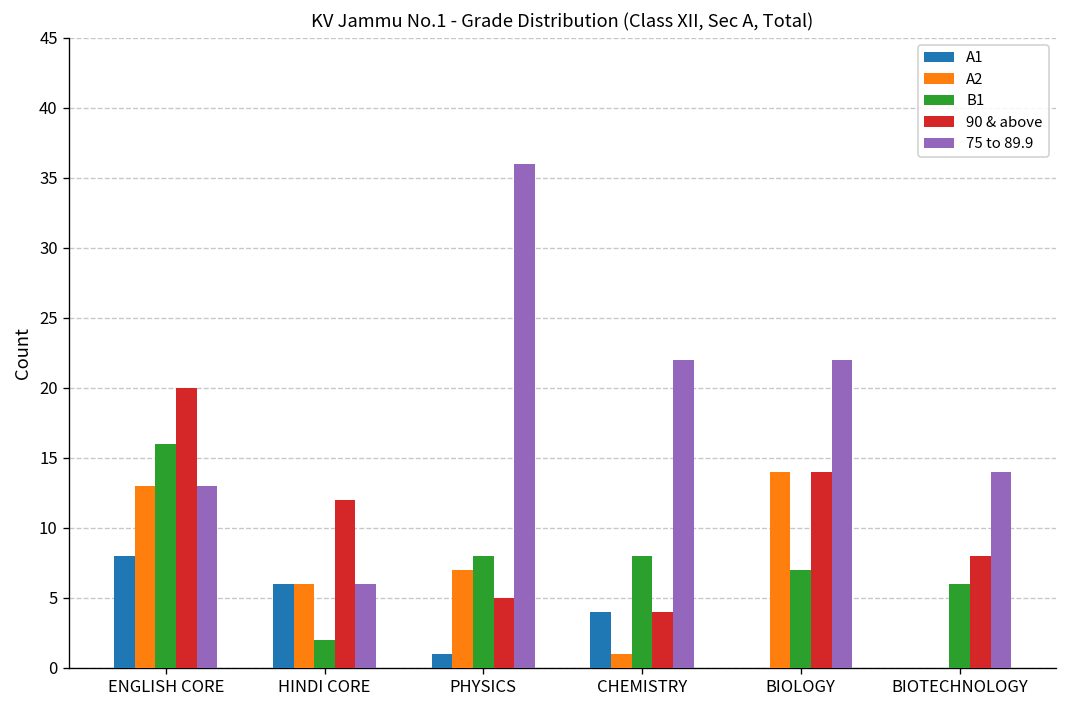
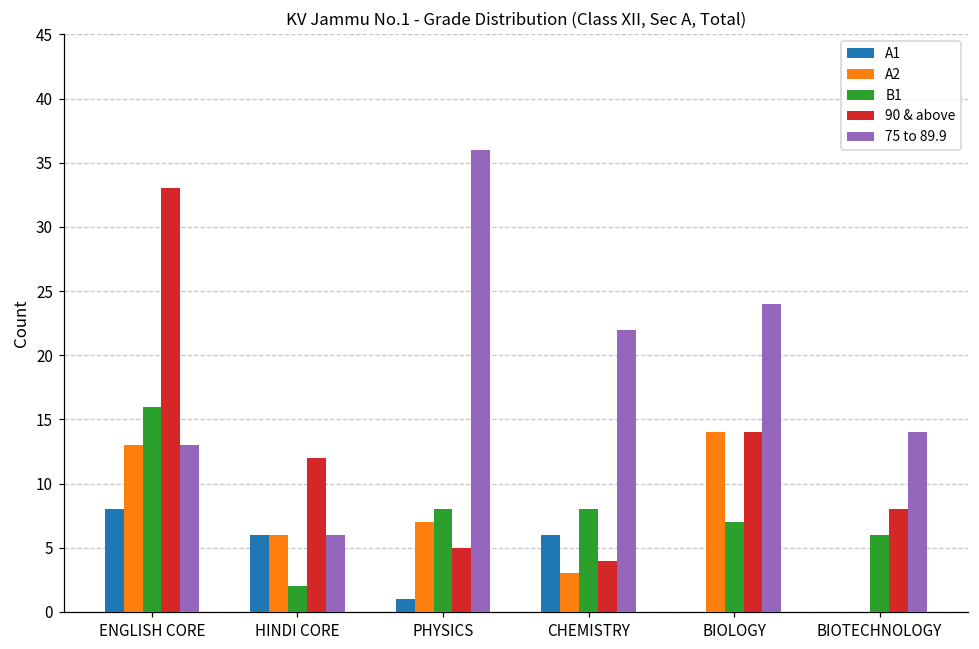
90 & above, ENGLISH CORE: 20 -> 33
A1, CHEMISTRY: 4 -> 6
A2, CHEMISTRY: 1 -> 3
75 to 89.9, BIOLOGY: 22 -> 24
